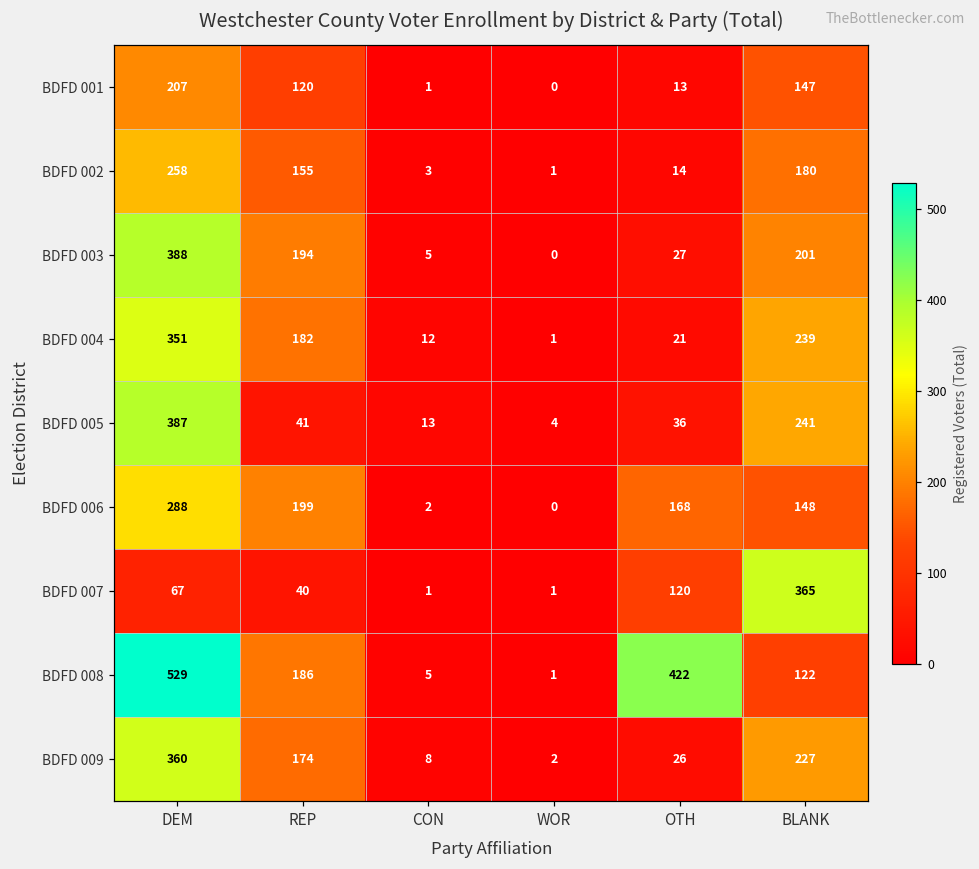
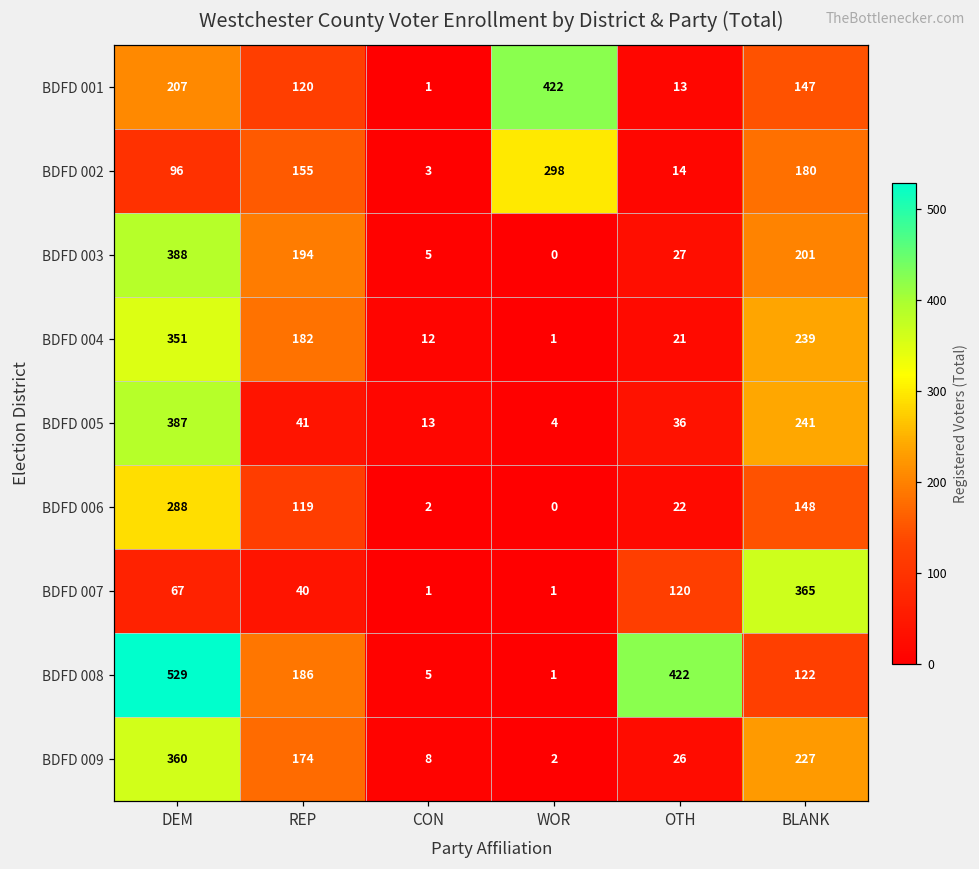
BDFD 001, WOR: 0 -> 422
BDFD 002, DEM: 258 -> 96
BDFD 002, WOR: 1 -> 298
BDFD 006, REP: 199 -> 119
BDFD 006, OTH: 168 -> 22
